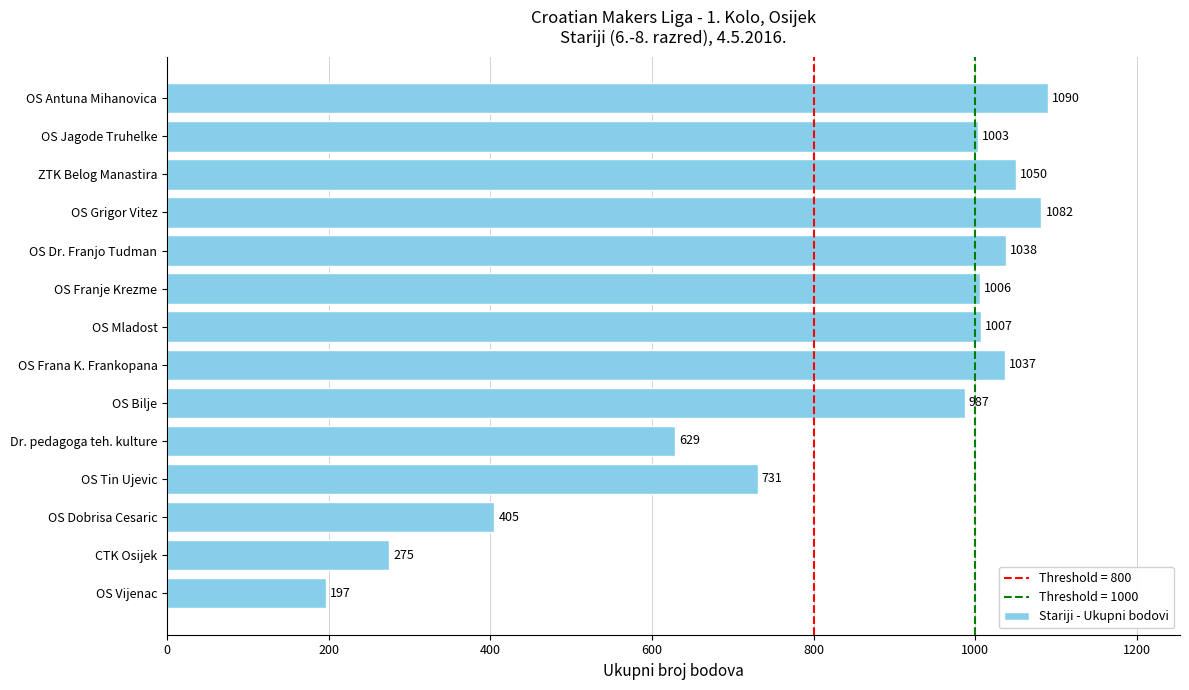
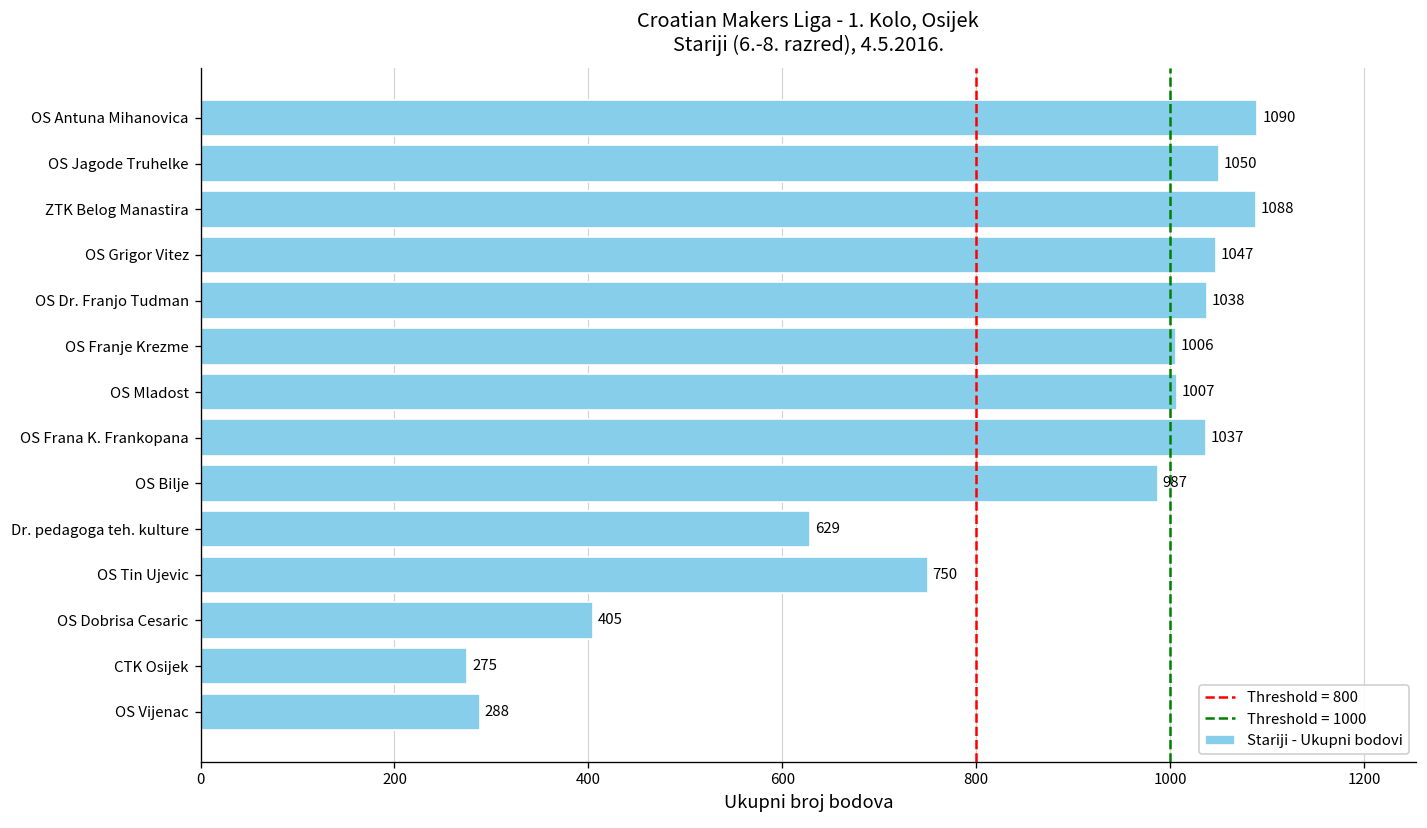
OS Jagode Truhelke: 1003 -> 1050
ZTK Belog Manastira: 1050 -> 1088
OS Grigor Vitez: 1082 -> 1047
OS Tin Ujevic: 731 -> 750
OS Vijenac: 197 -> 288
